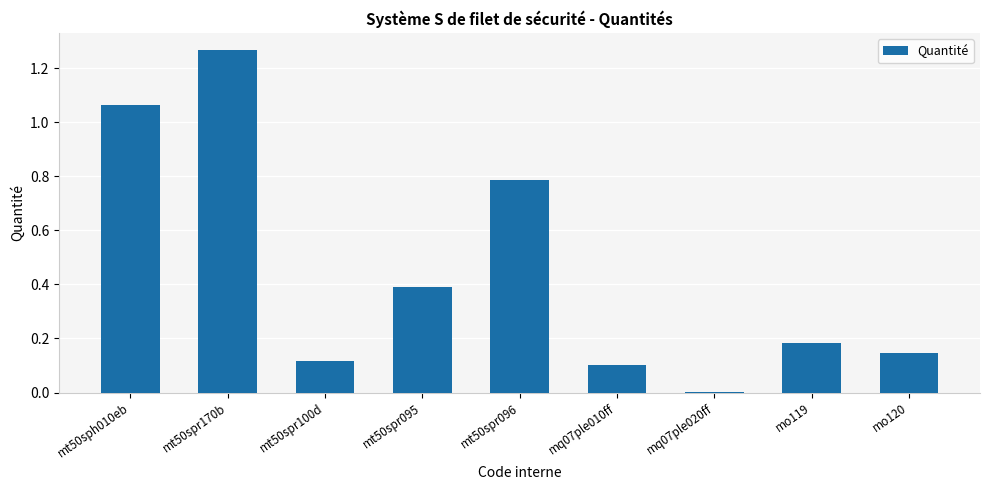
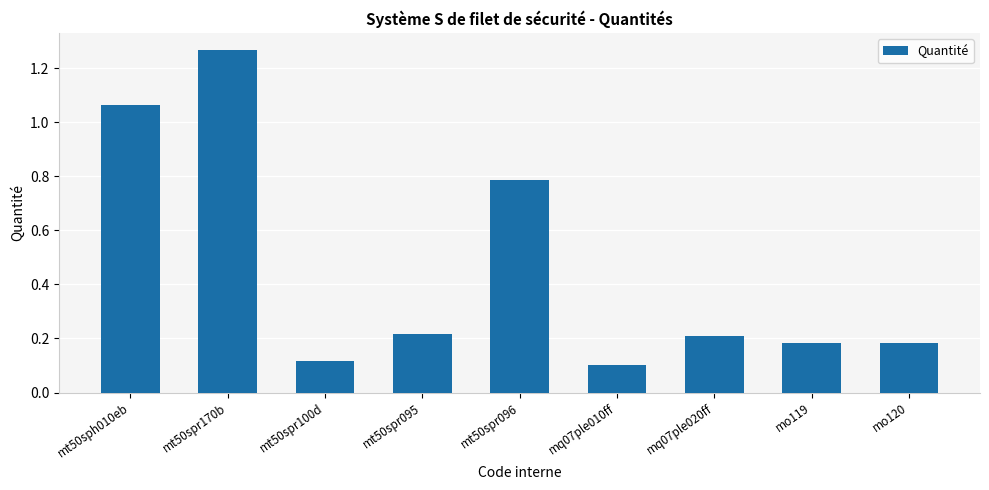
mt50spr095: 0.39 -> 0.22
mq07ple020ff: 0.00 -> 0.21
mo120: 0.15 -> 0.18
